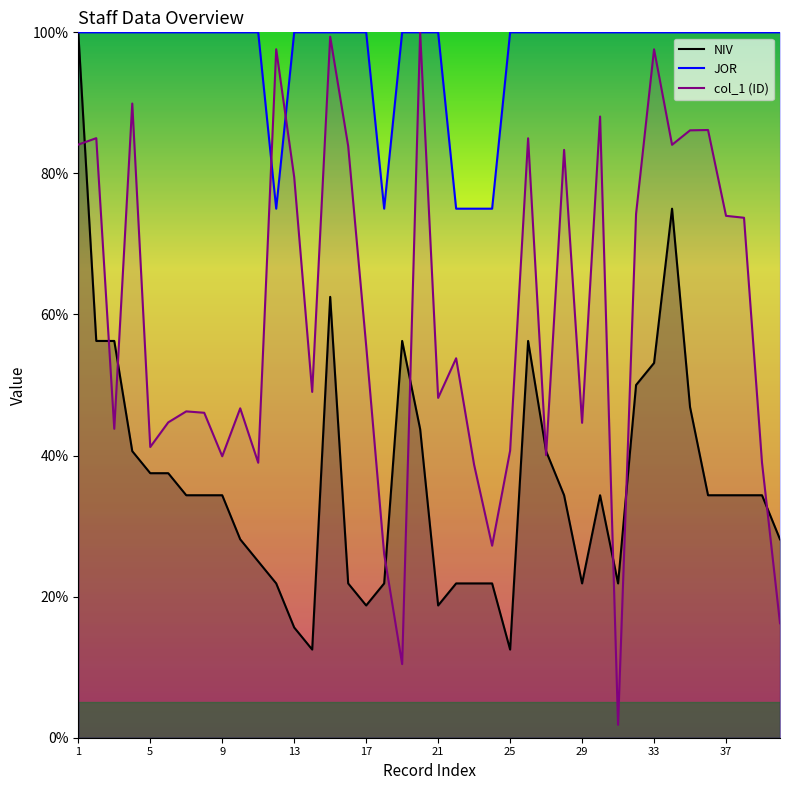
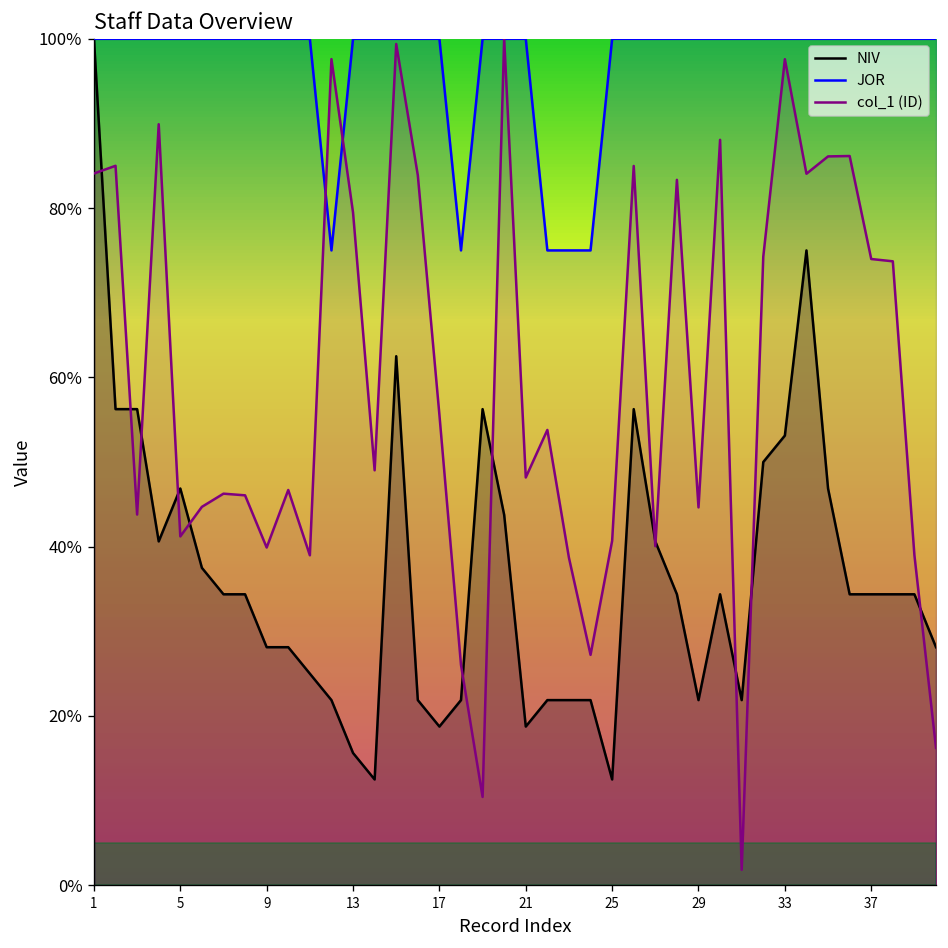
NIV, 5: 38% -> 47%
NIV, 9: 34% -> 28%
